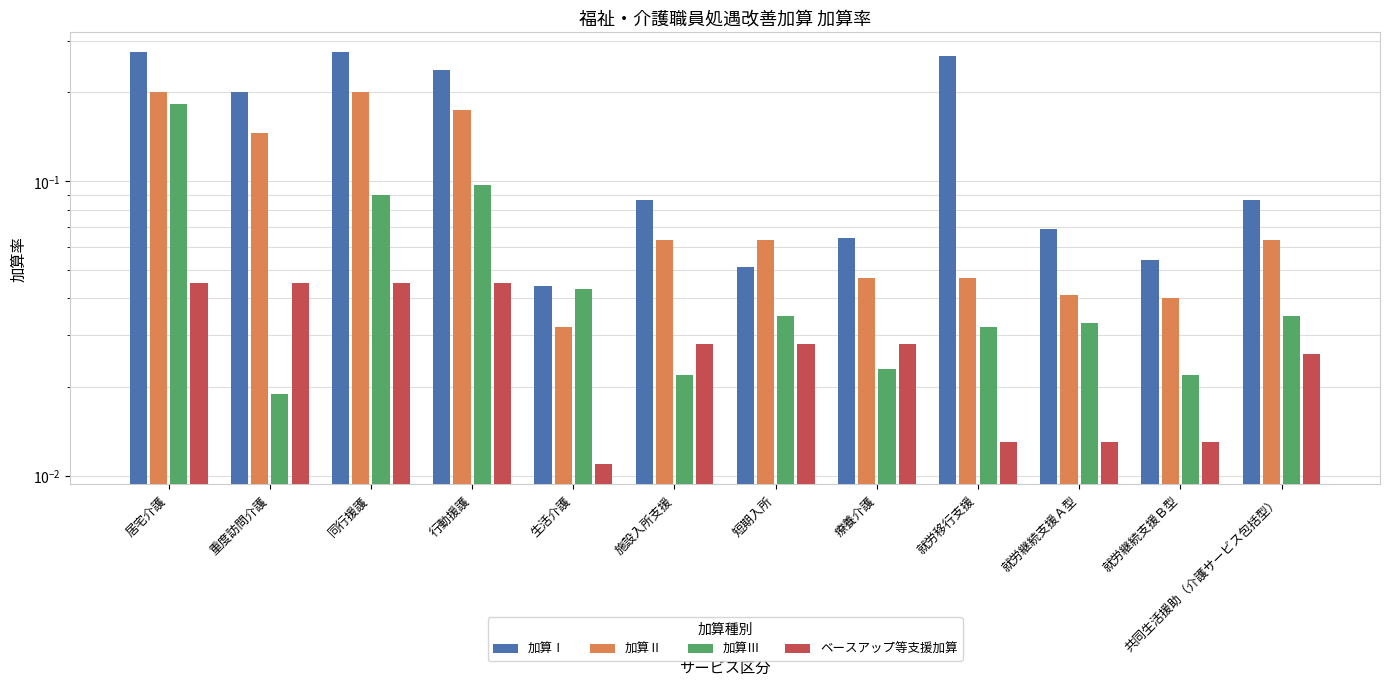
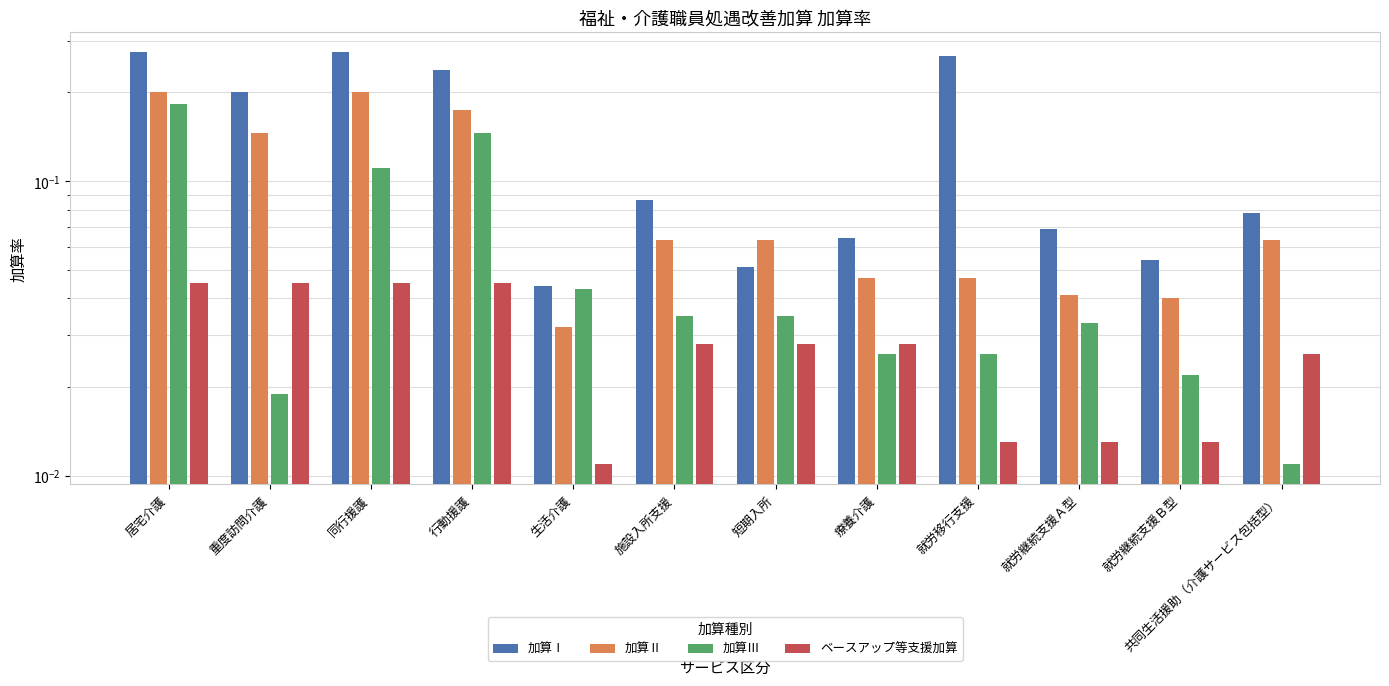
加算Ⅲ, 同行援護: 0.090 -> 0.111
加算Ⅲ, 行動援護: 0.097 -> 0.15
加算Ⅲ, 施設入所支援: 0.022 -> 0.035
加算Ⅲ, 療養介護: 0.023 -> 0.026
加算Ⅲ, 就労移行支援: 0.032 -> 0.026
加算Ⅰ, 共同生活援助（介護サービス包括型）: 0.086 -> 0.078
加算Ⅲ, 共同生活援助（介護サービス包括型）: 0.035 -> 0.011
